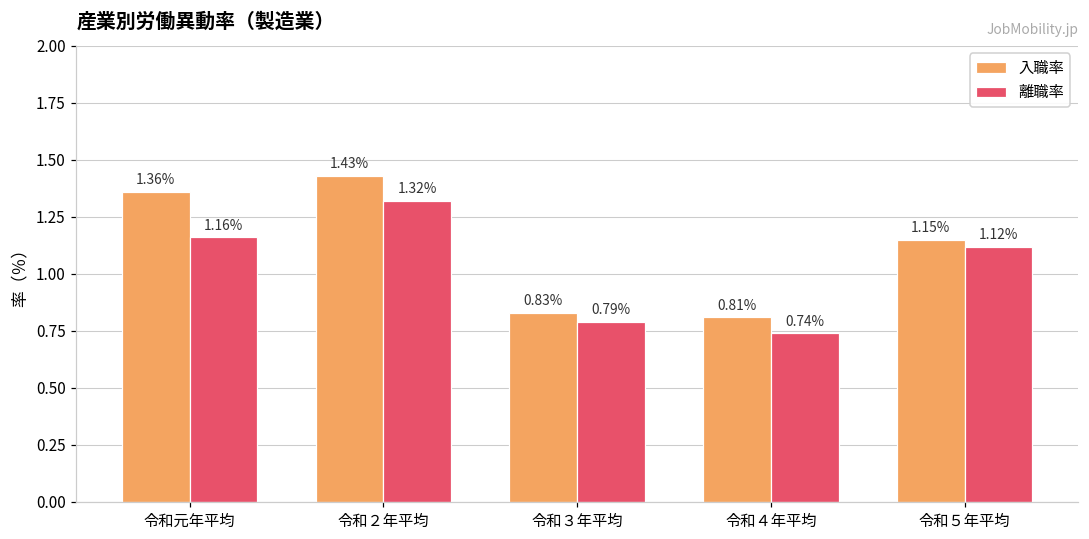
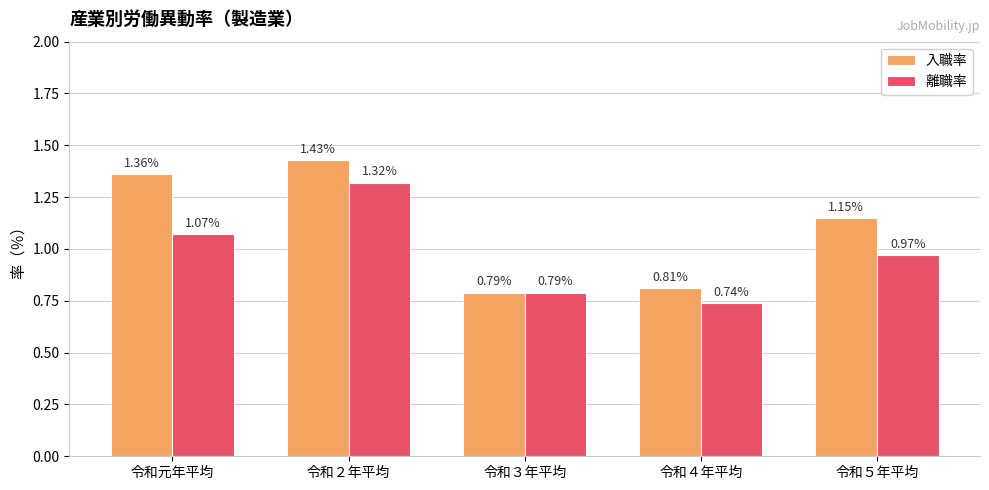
離職率, 令和元年平均: 1.16% -> 1.07%
入職率, 令和３年平均: 0.83% -> 0.79%
離職率, 令和５年平均: 1.12% -> 0.97%
